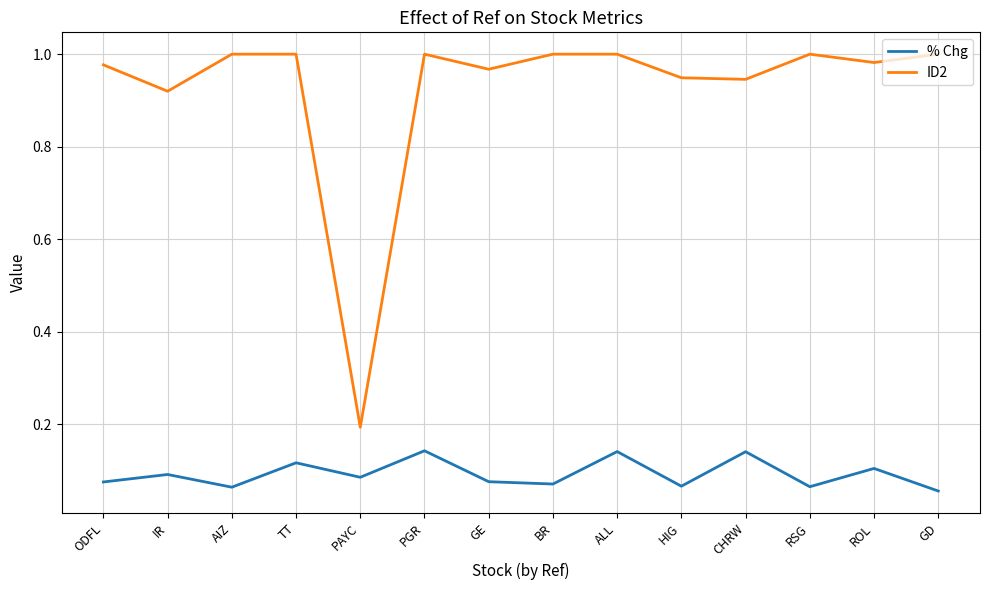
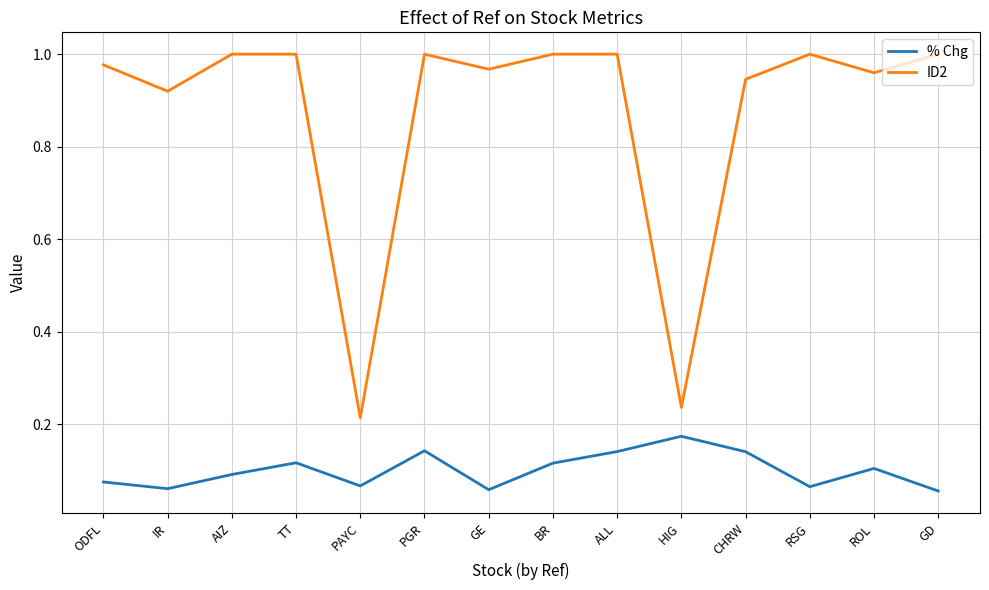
% Chg, IR: 0.09 -> 0.06
% Chg, AIZ: 0.06 -> 0.09
% Chg, PAYC: 0.09 -> 0.07
ID2, PAYC: 0.19 -> 0.21
% Chg, GE: 0.08 -> 0.06
% Chg, BR: 0.07 -> 0.12
% Chg, HIG: 0.07 -> 0.17
ID2, HIG: 0.95 -> 0.24
ID2, ROL: 0.98 -> 0.96
